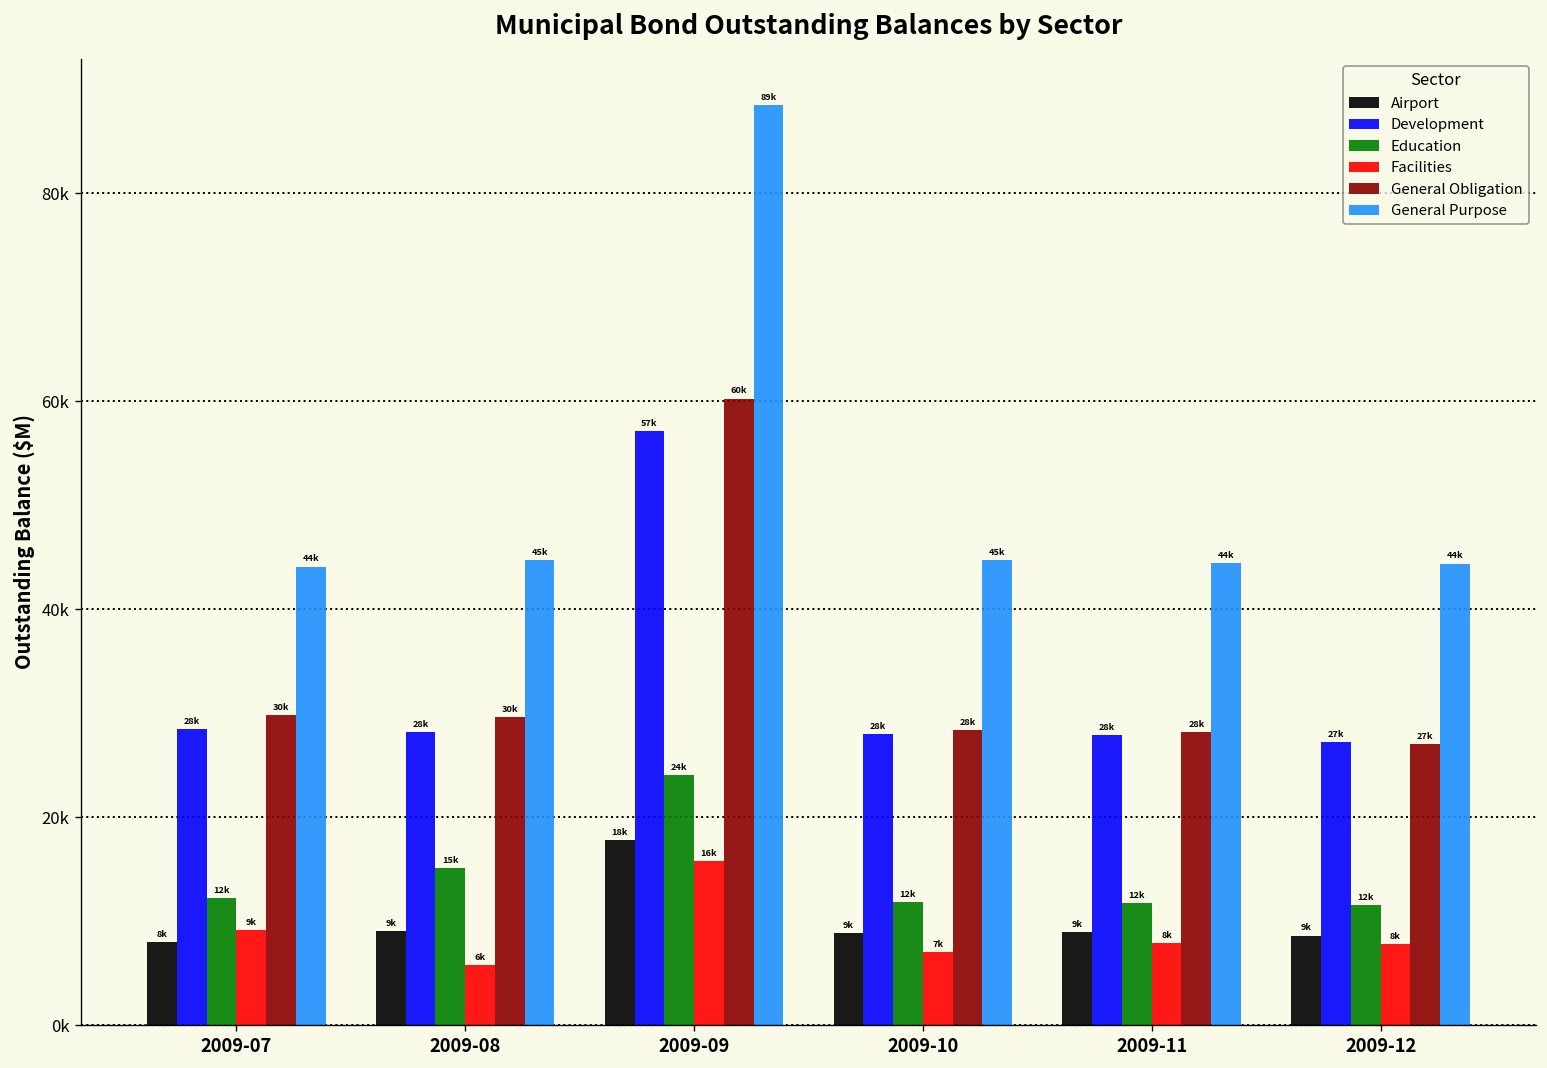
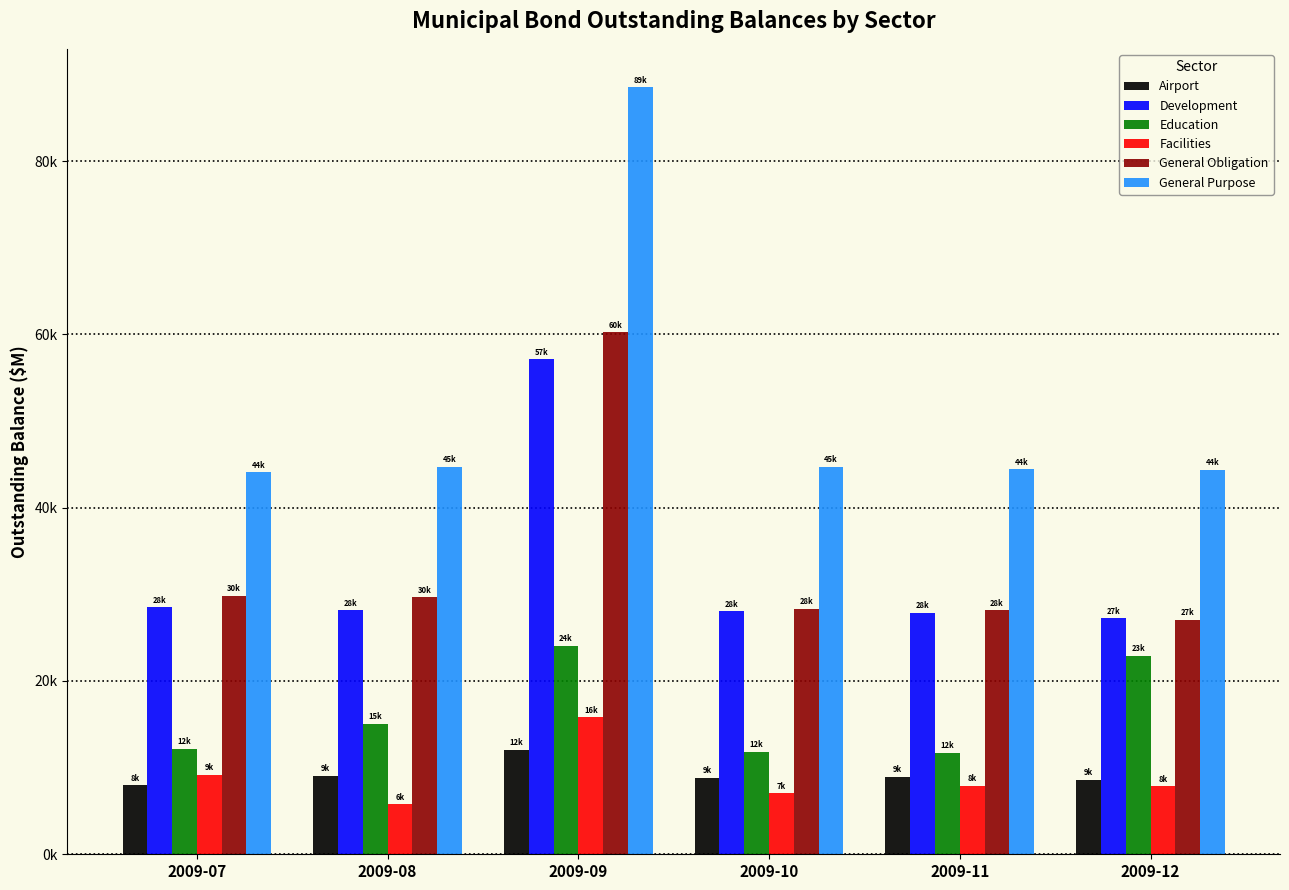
Airport, 2009-09: 18k -> 12k
Education, 2009-12: 12k -> 23k
